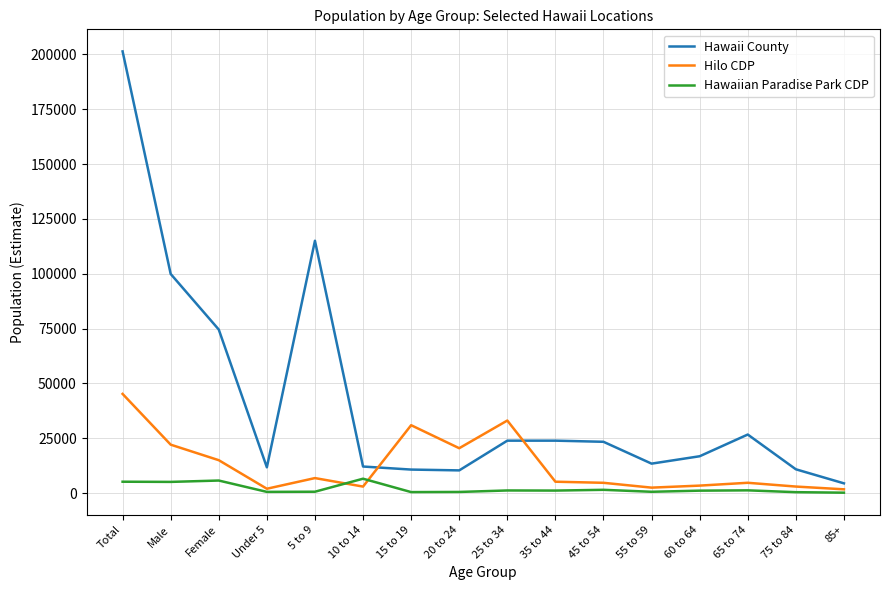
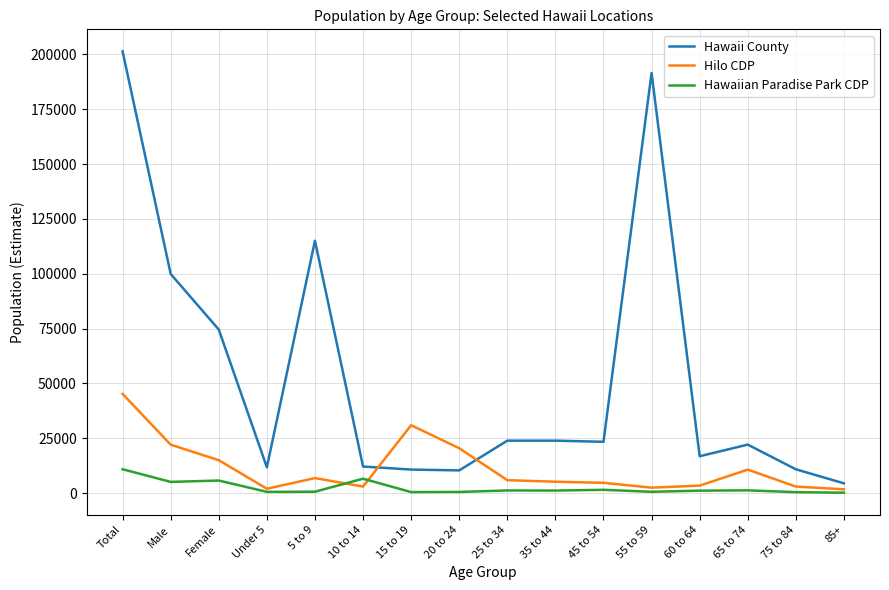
Hawaiian Paradise Park CDP, Total: 5000 -> 11000
Hilo CDP, 25 to 34: 33000 -> 6000
Hawaii County, 55 to 59: 13000 -> 192000
Hawaii County, 65 to 74: 27000 -> 22000
Hilo CDP, 65 to 74: 5000 -> 11000
